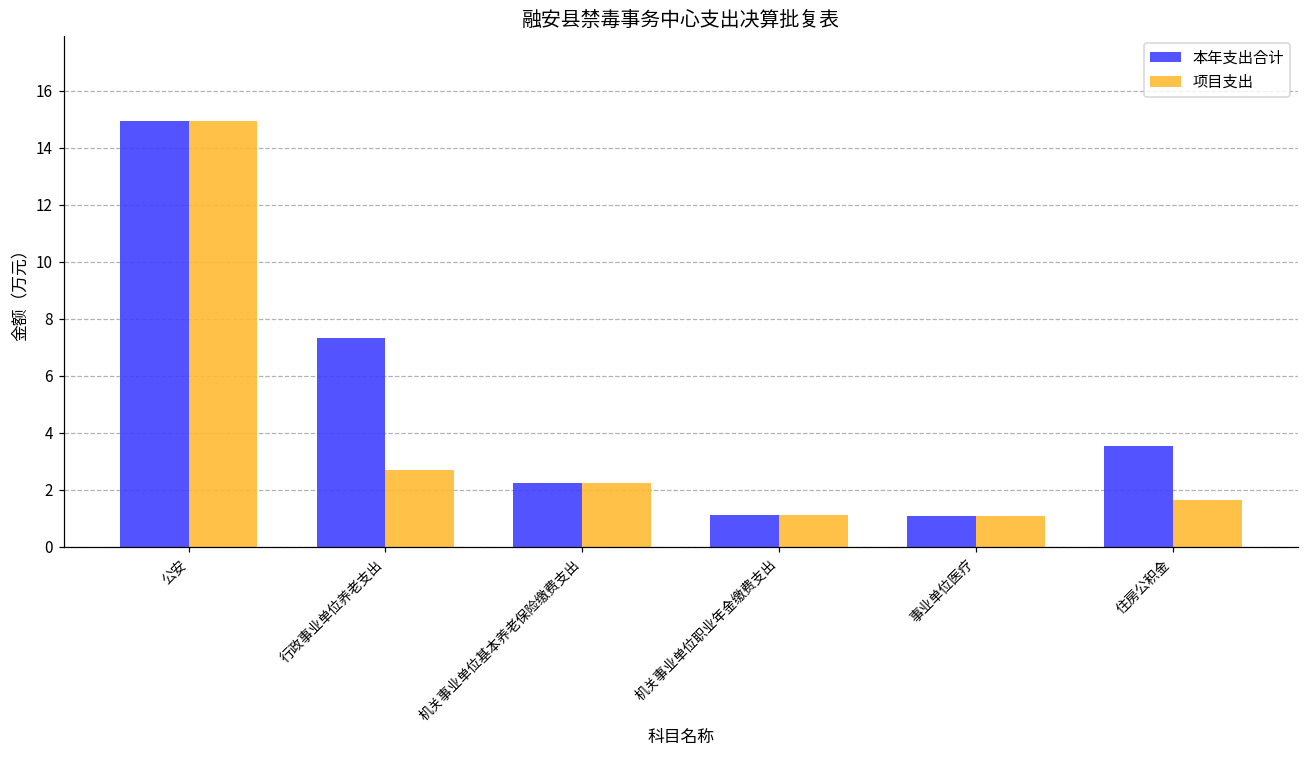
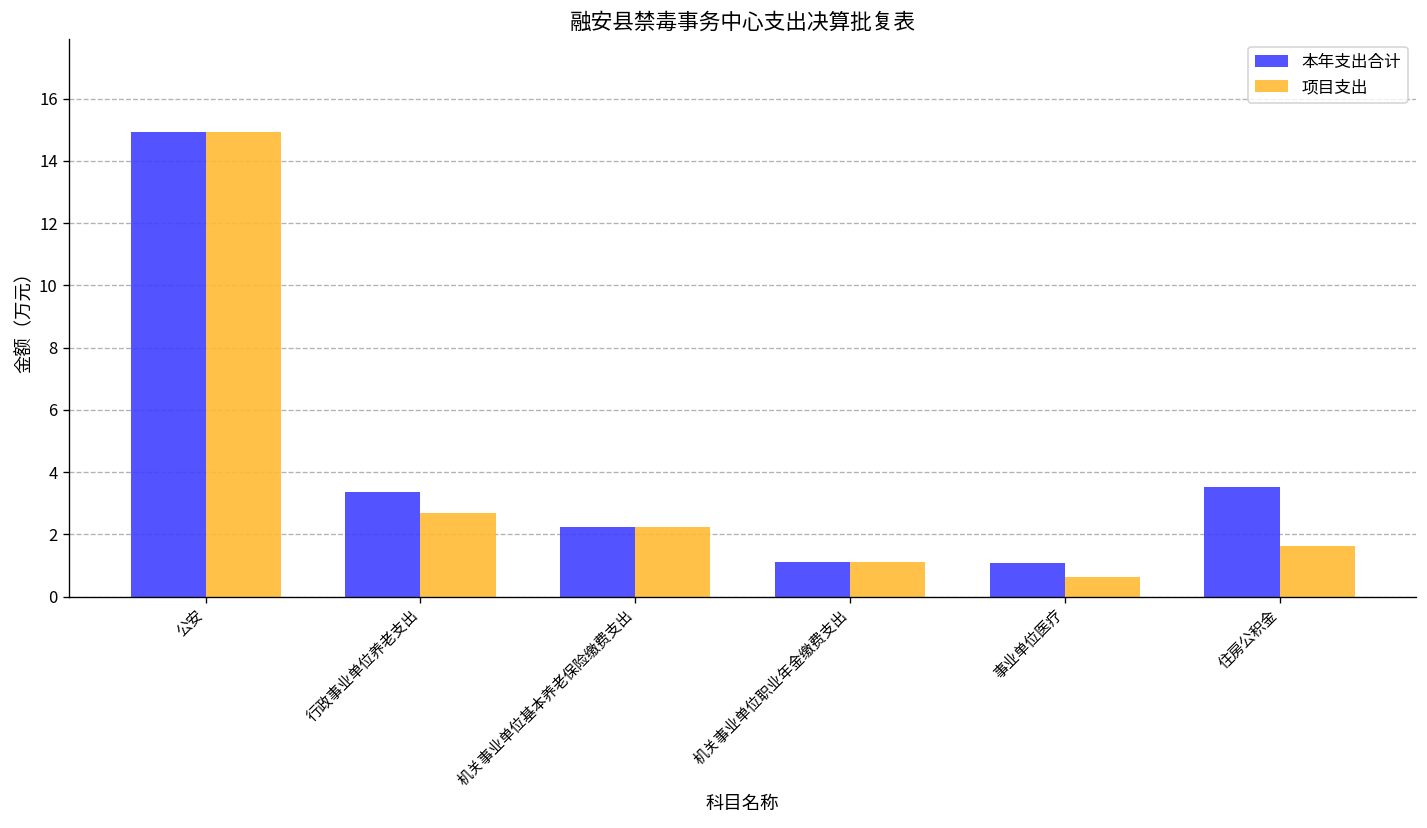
本年支出合计, 行政事业单位养老支出: 7.3 -> 3.4
项目支出, 事业单位医疗: 1.1 -> 0.6
